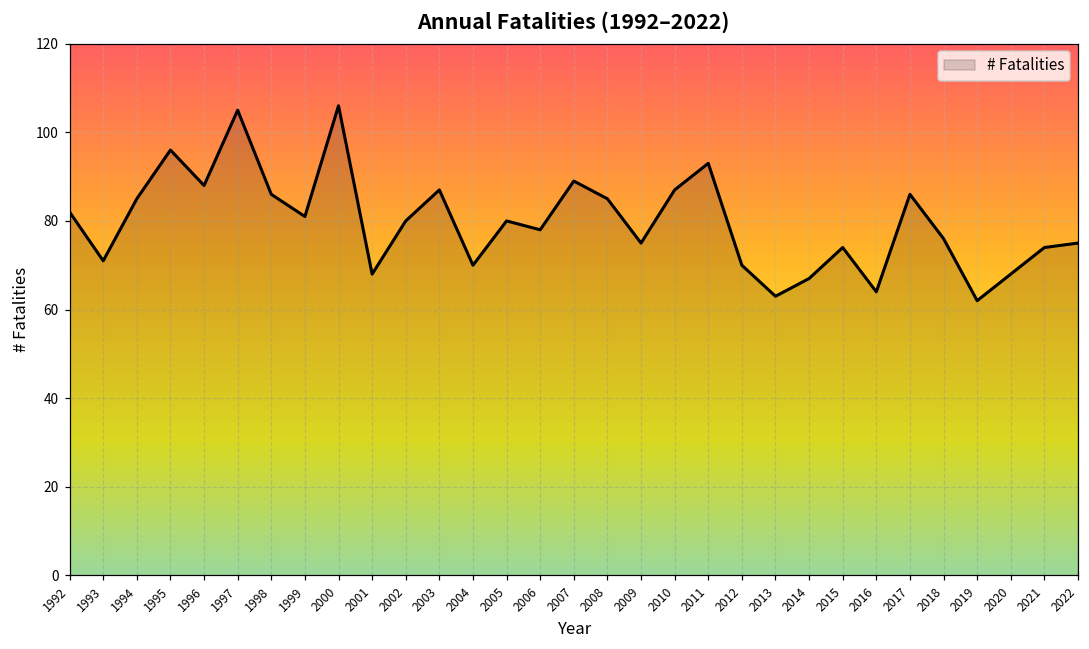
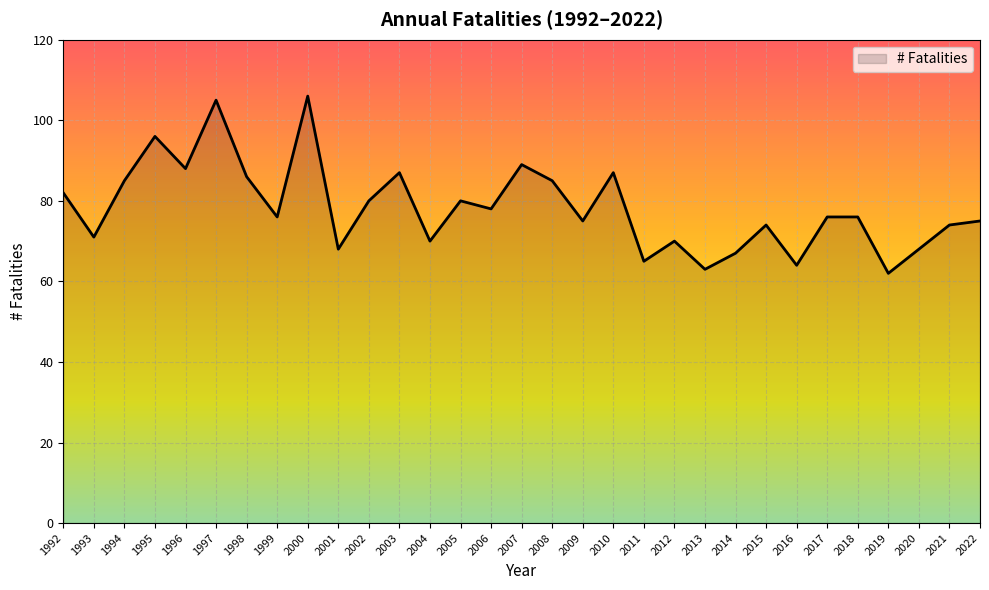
1999: 81 -> 76
2011: 93 -> 65
2017: 86 -> 76
